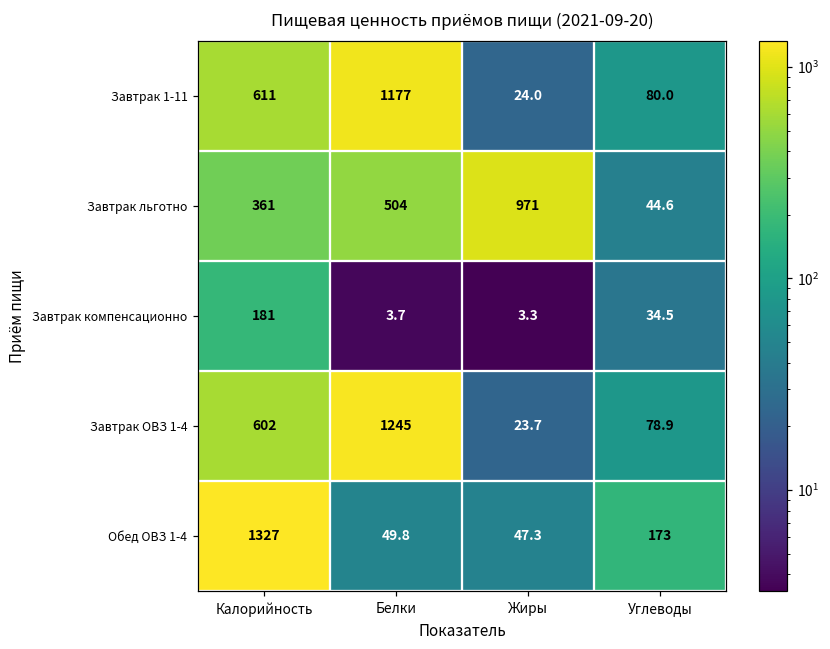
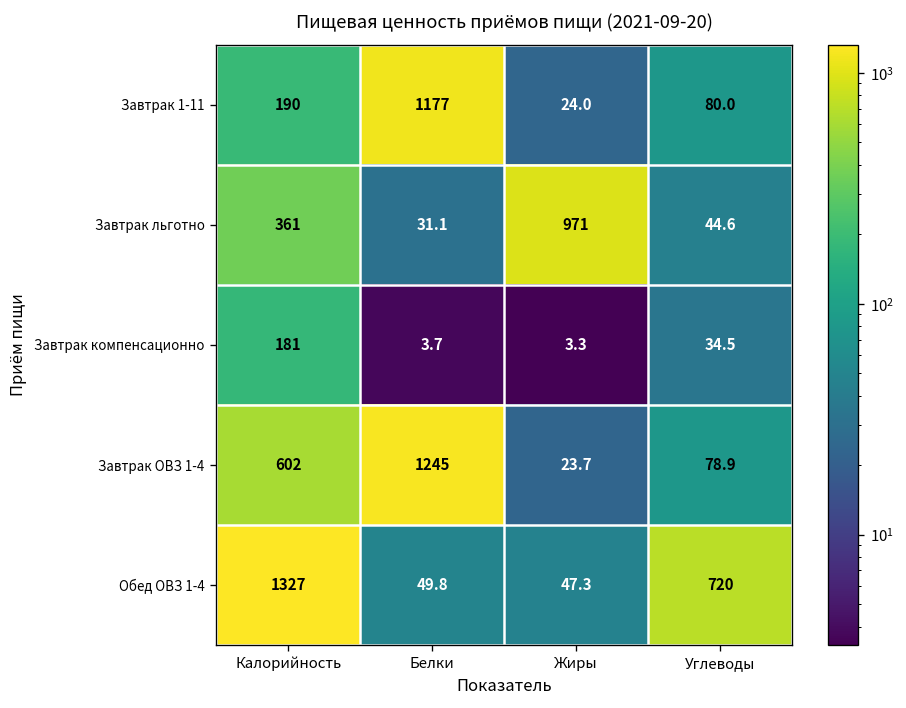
Завтрак 1-11, Калорийность: 611 -> 190
Завтрак льготно, Белки: 504 -> 31.1
Обед ОВЗ 1-4, Углеводы: 173 -> 720
